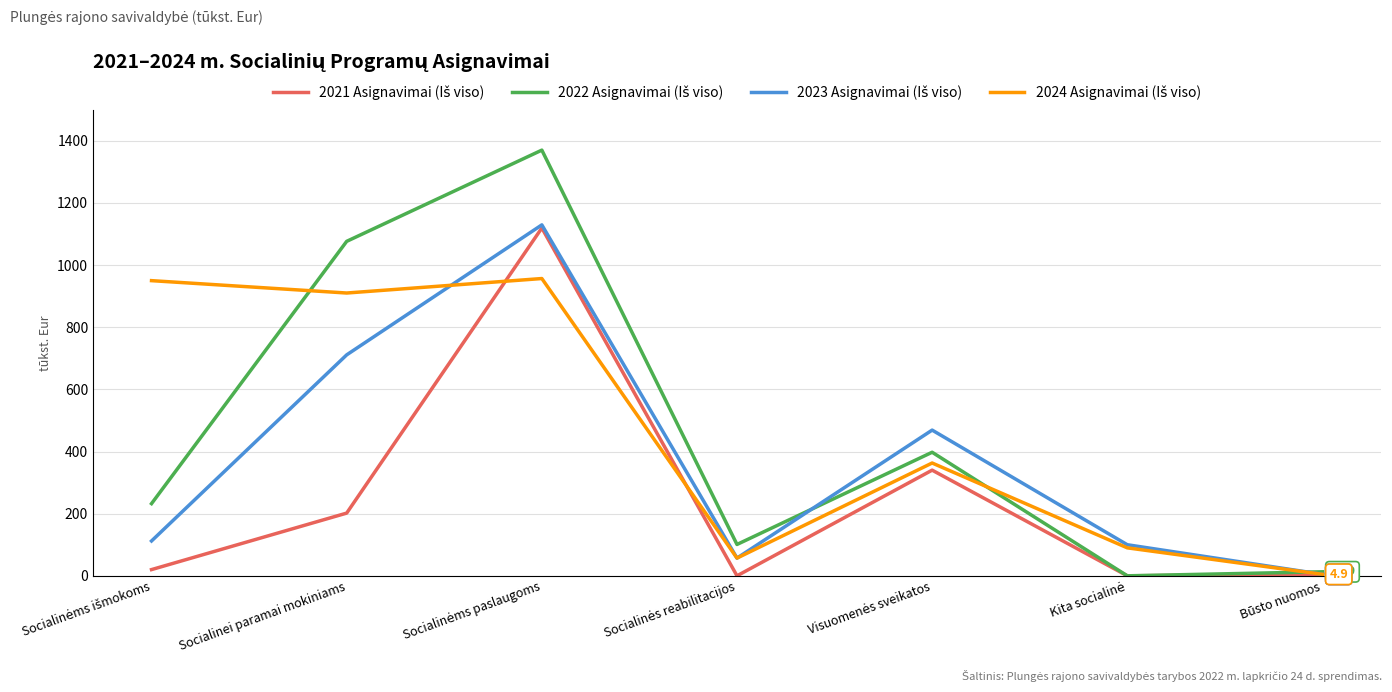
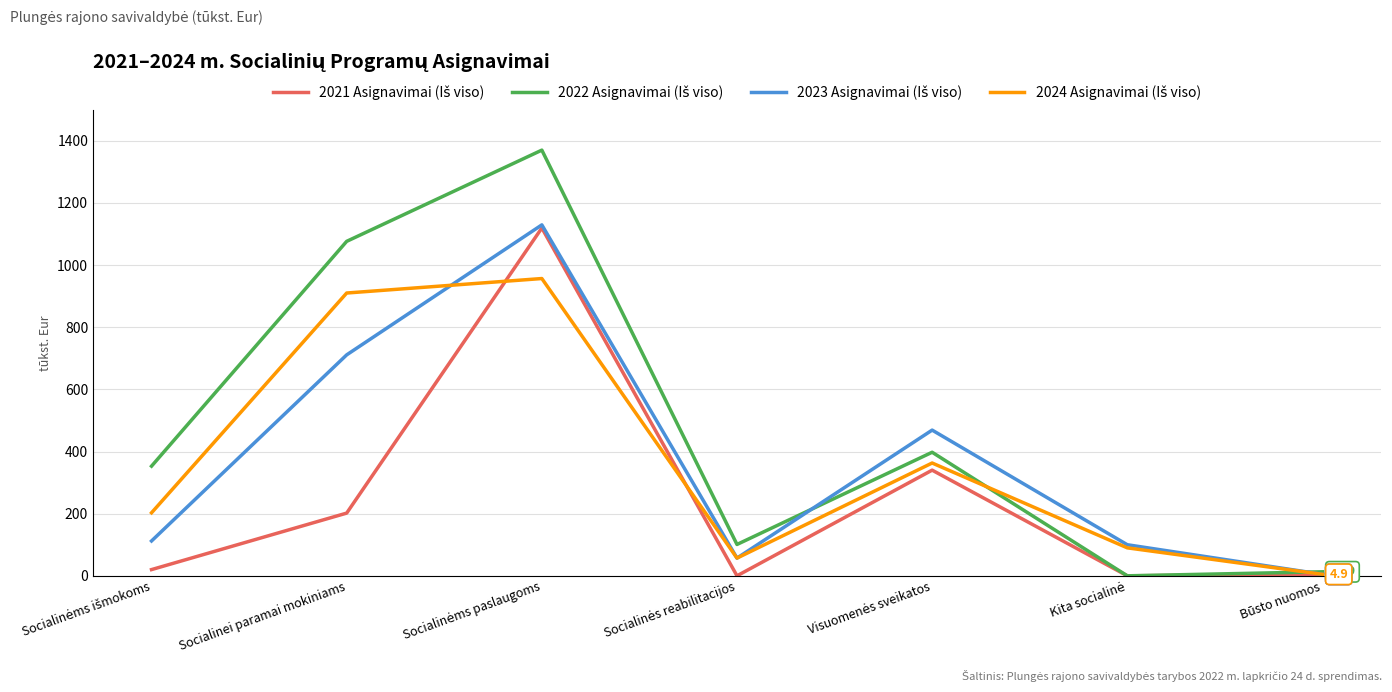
2022 Asignavimai (Iš viso), Socialinėms išmokoms: 230 -> 350
2024 Asignavimai (Iš viso), Socialinėms išmokoms: 950 -> 200
